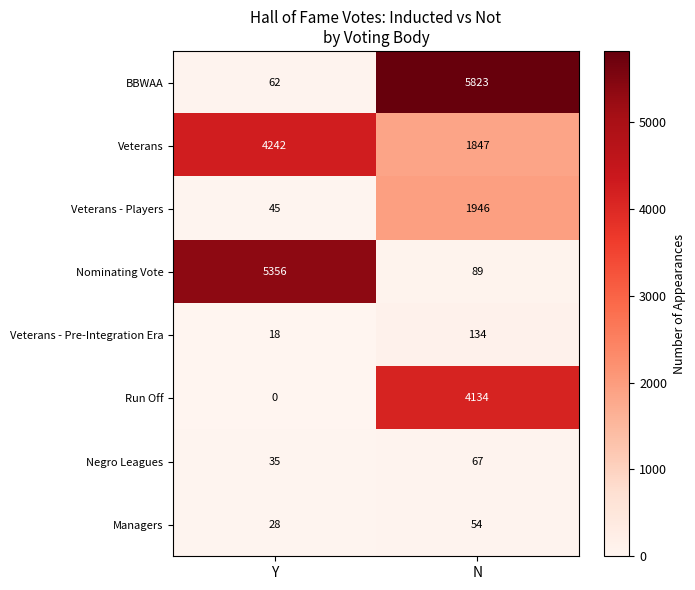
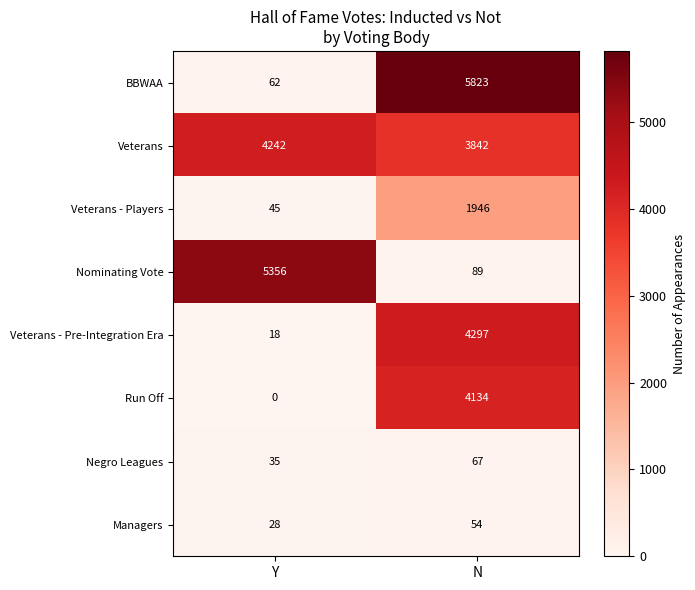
Veterans, N: 1847 -> 3842
Veterans - Pre-Integration Era, N: 134 -> 4297
